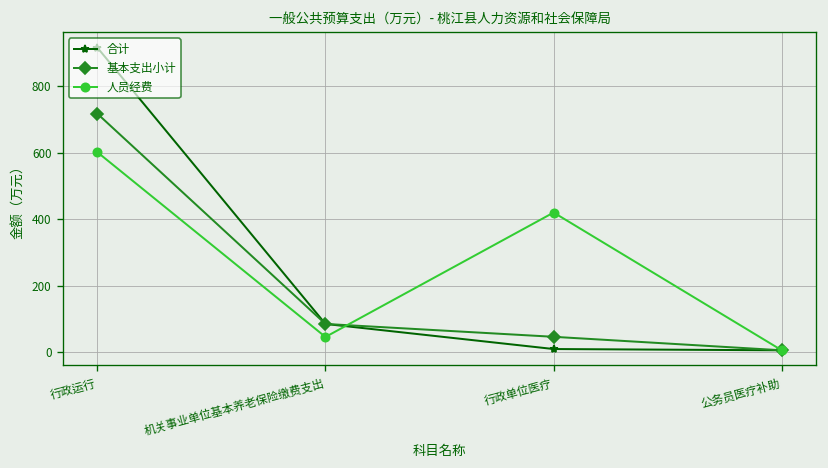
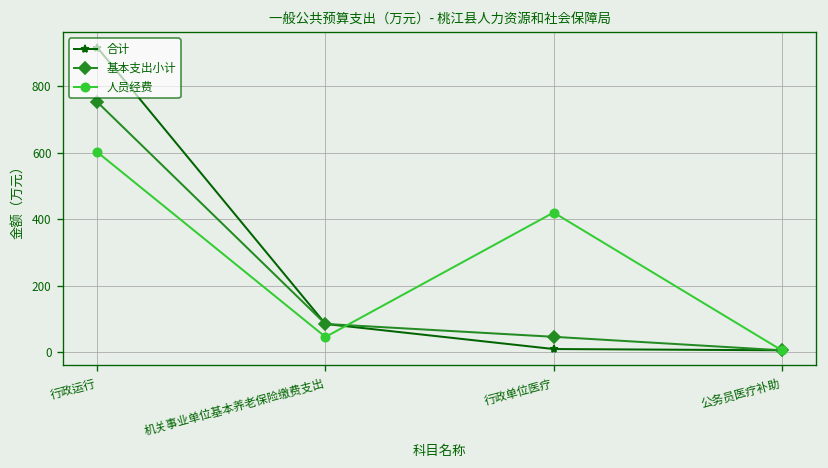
基本支出小计, 行政运行: 720 -> 750
